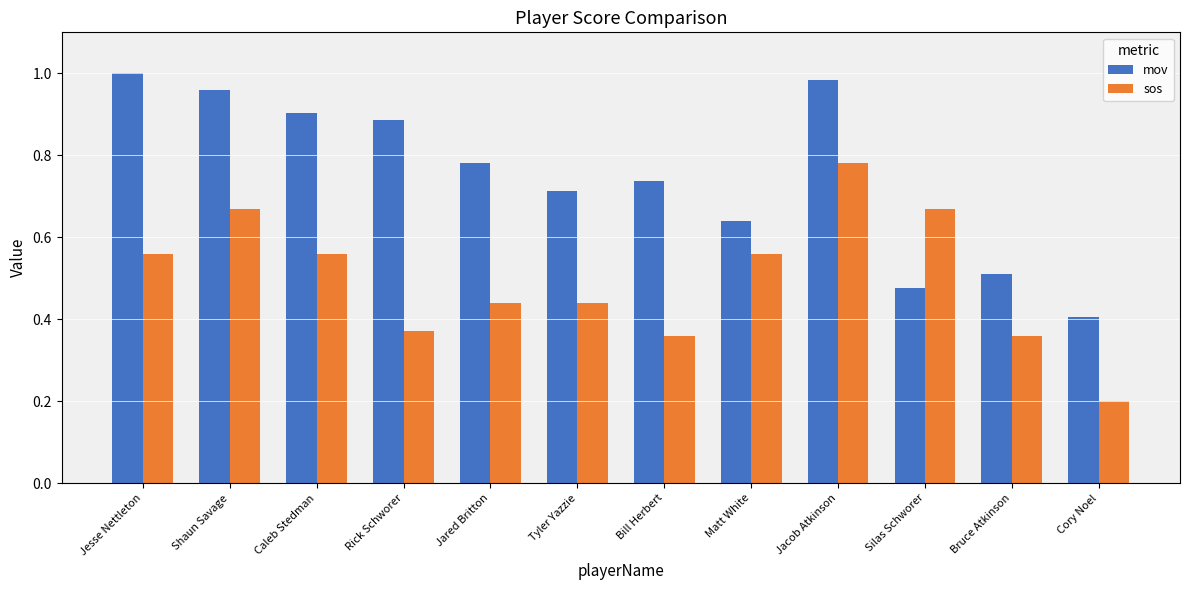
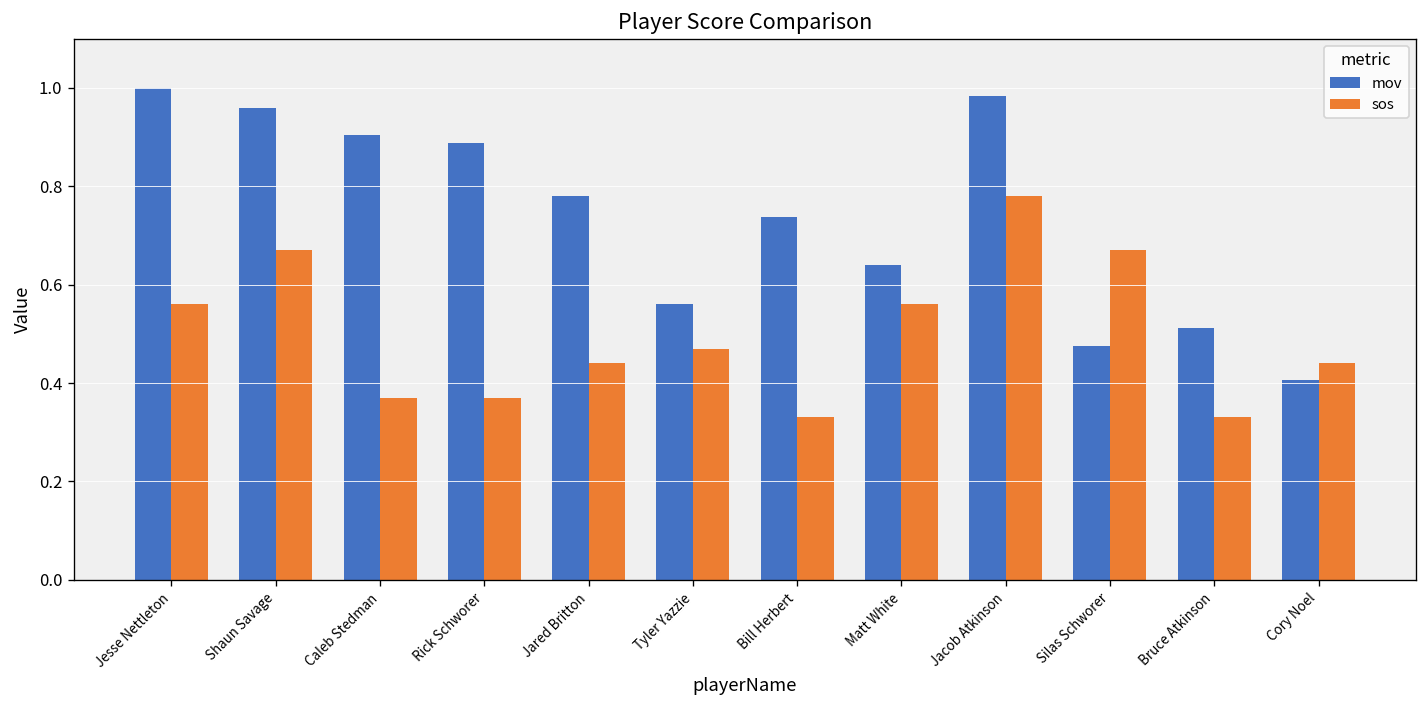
sos, Caleb Stedman: 0.56 -> 0.37
mov, Tyler Yazzie: 0.71 -> 0.56
sos, Tyler Yazzie: 0.44 -> 0.47
sos, Bill Herbert: 0.36 -> 0.33
sos, Bruce Atkinson: 0.36 -> 0.33
sos, Cory Noel: 0.20 -> 0.44
